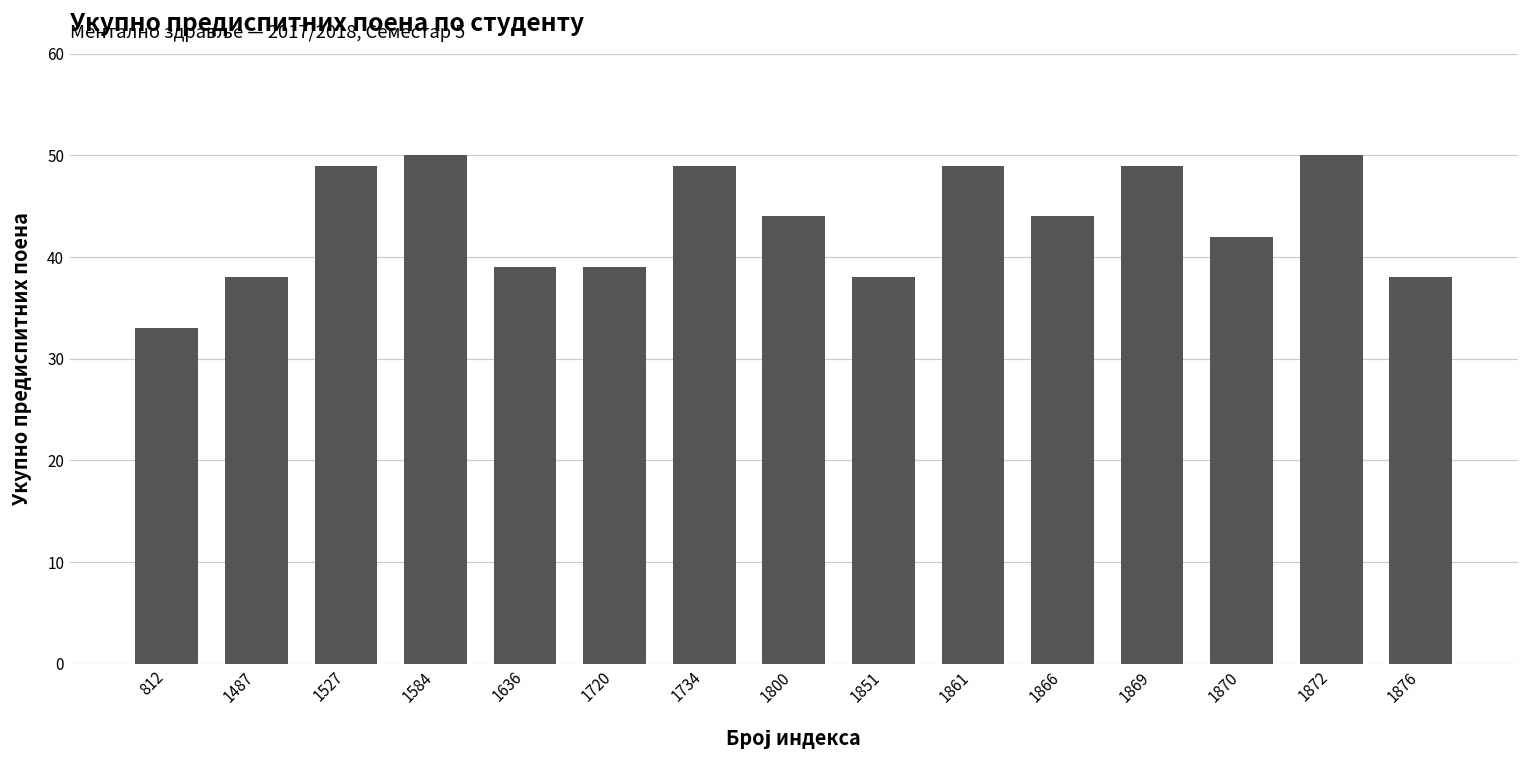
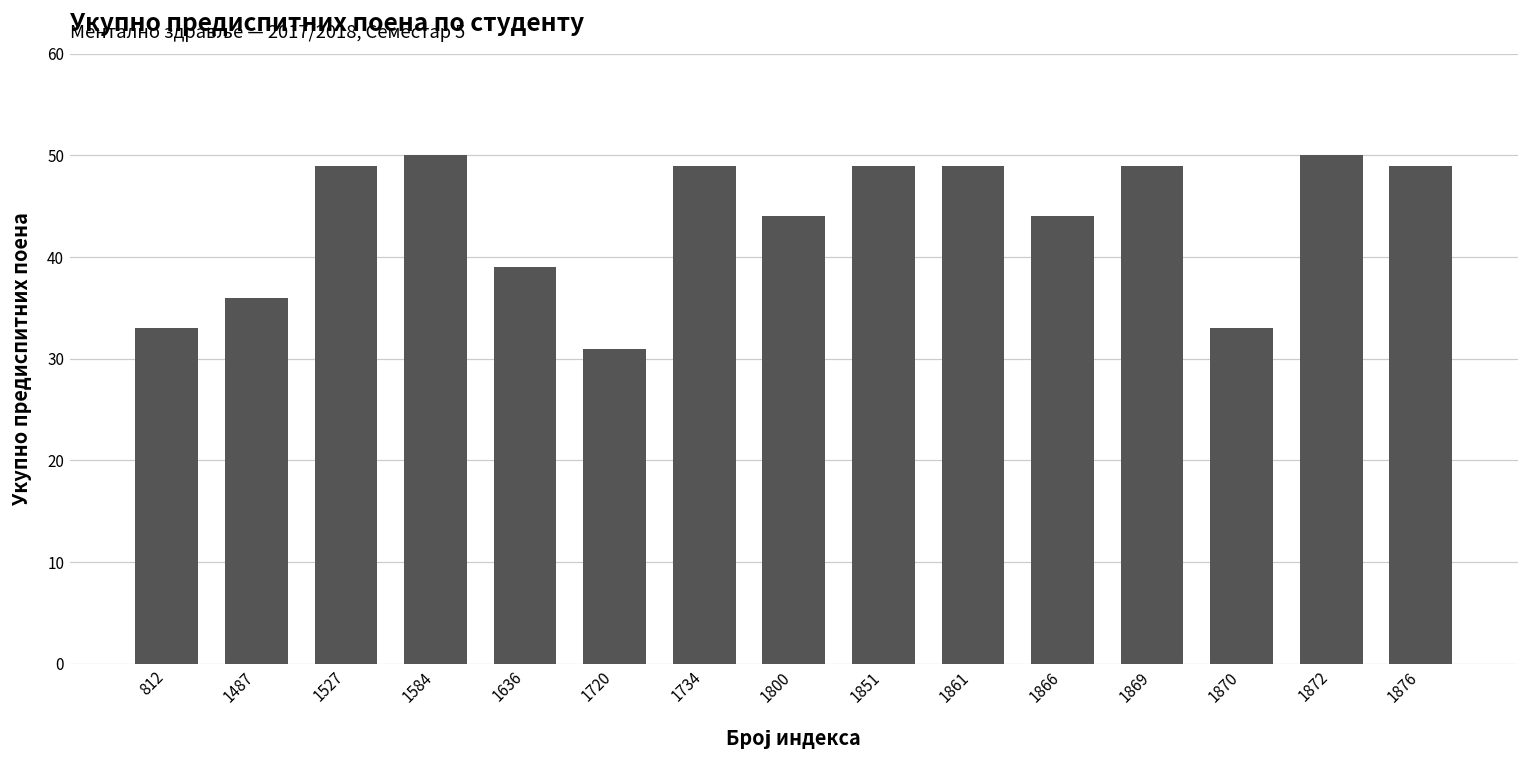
1487: 38 -> 36
1720: 39 -> 31
1851: 38 -> 49
1870: 42 -> 33
1876: 38 -> 49
